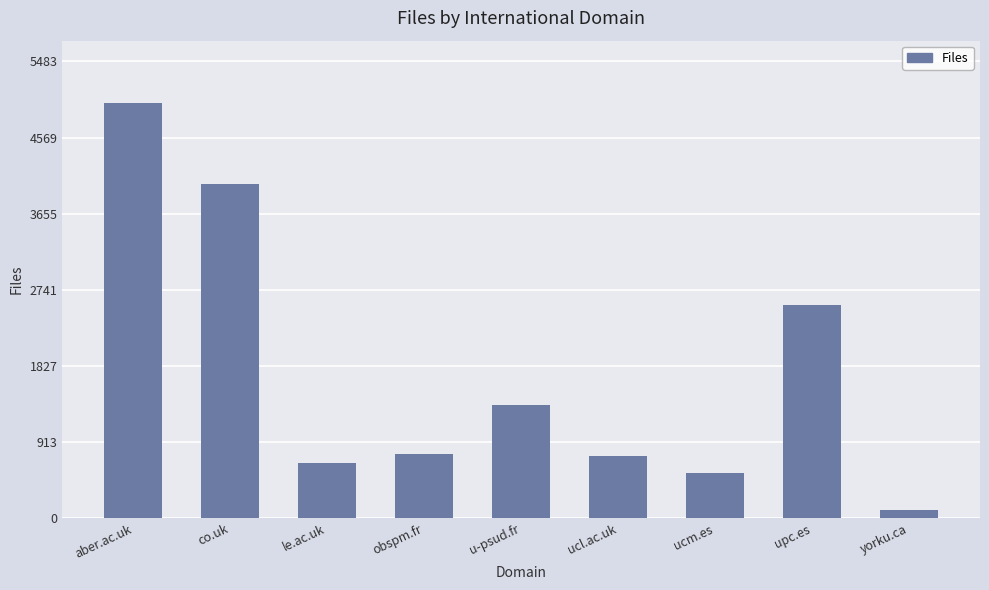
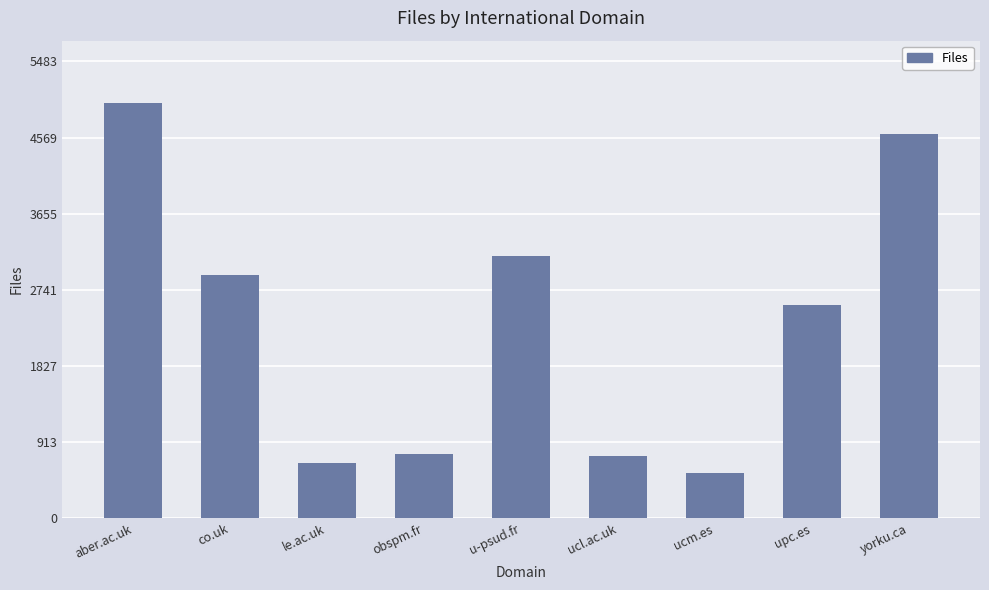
co.uk: 4000 -> 2900
u-psud.fr: 1400 -> 3100
yorku.ca: 100 -> 4600
